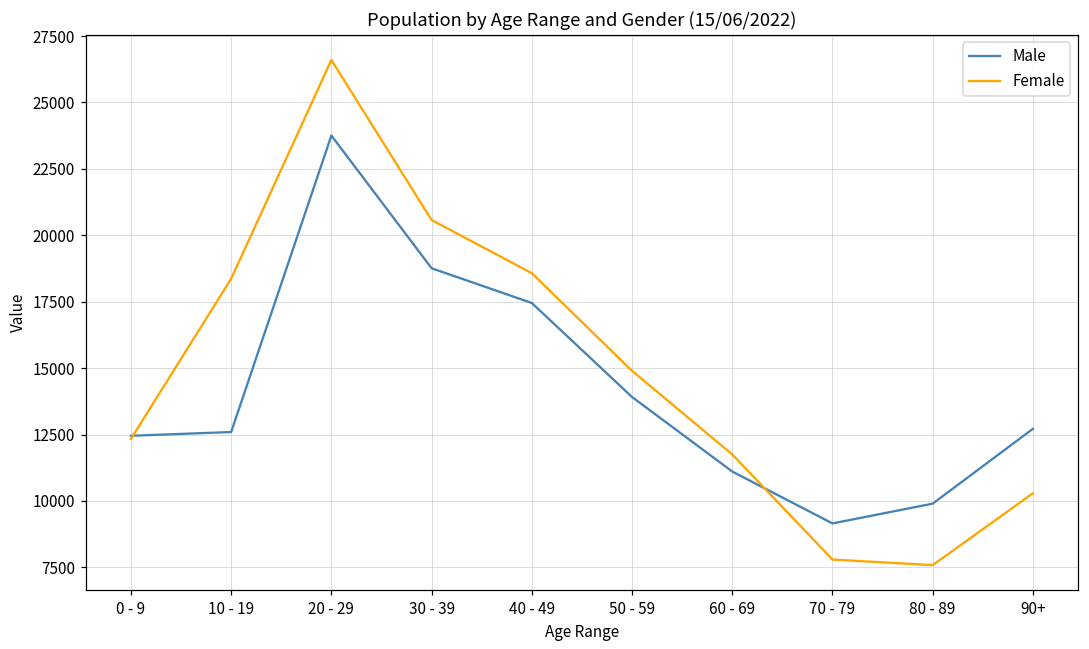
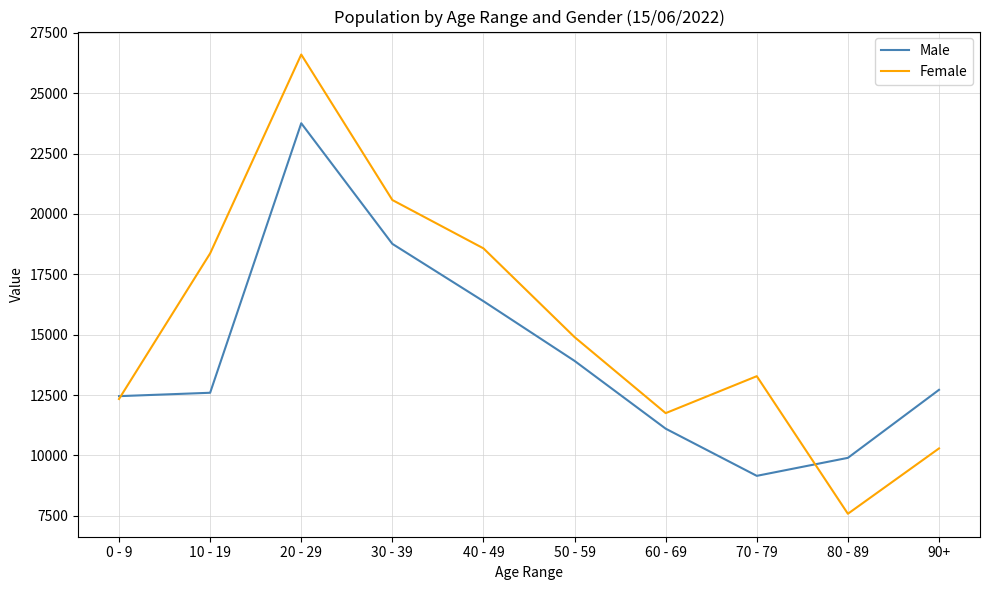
Male, 40 - 49: 17500 -> 16400
Female, 70 - 79: 7800 -> 13300
